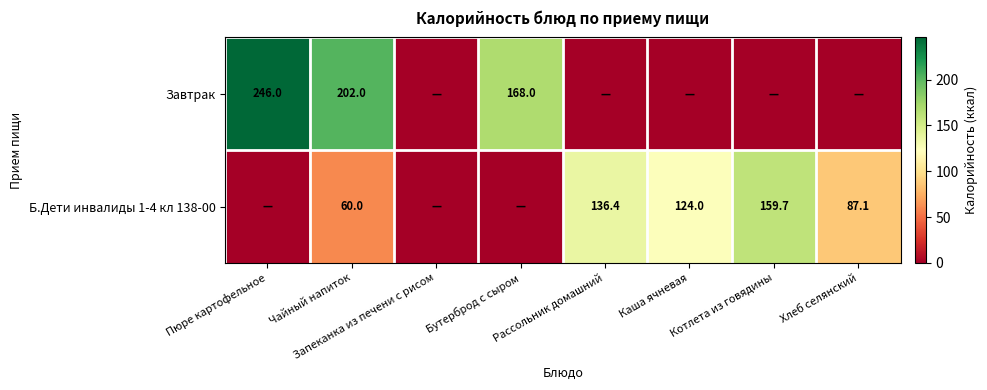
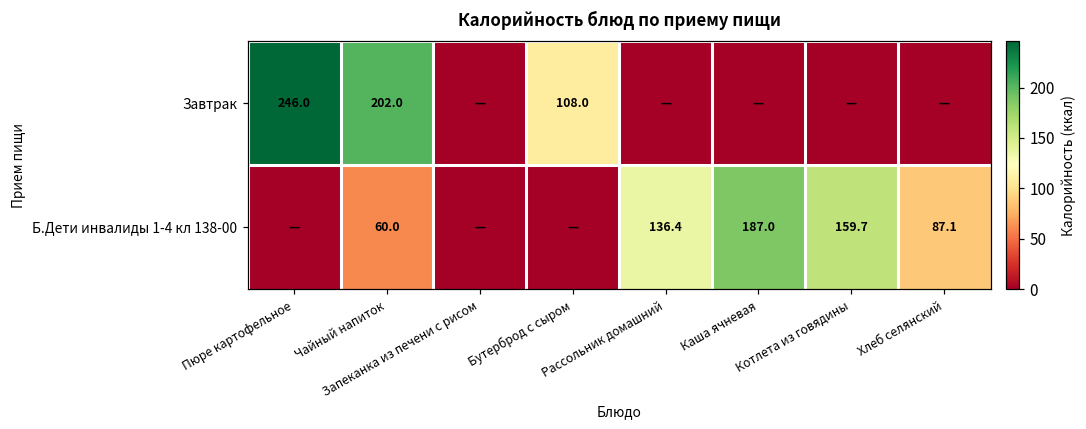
Завтрак, Бутерброд с сыром: 168.0 -> 108.0
Б.Дети инвалиды 1-4 кл 138-00, Каша ячневая: 124.0 -> 187.0
